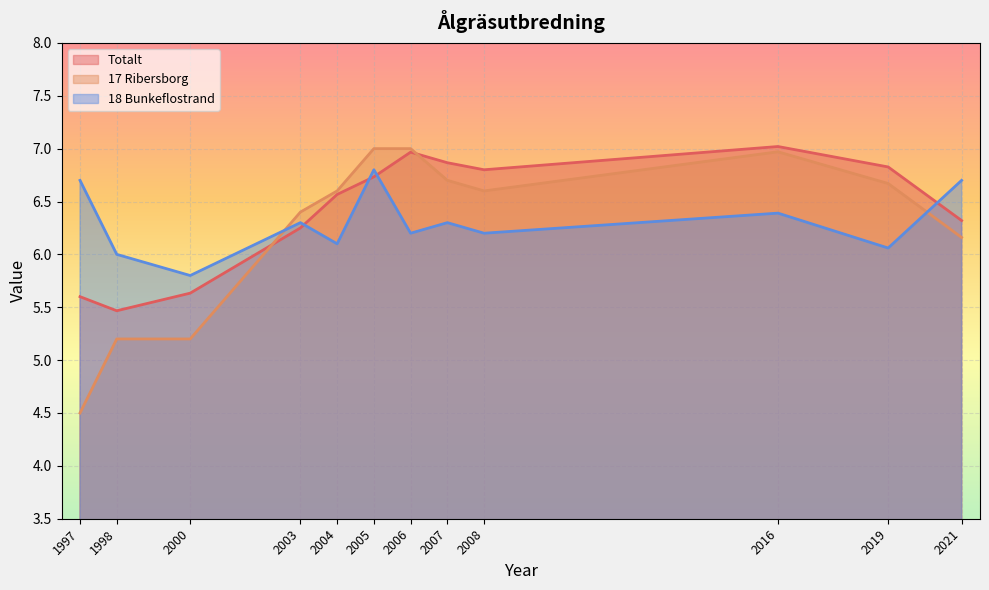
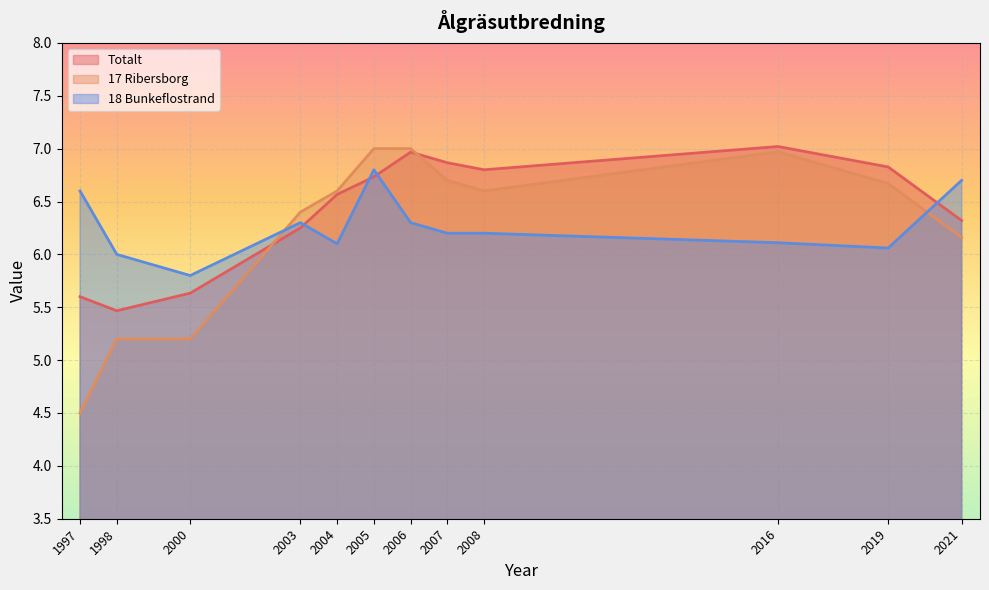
18 Bunkeflostrand, 1997: 6.7 -> 6.6
18 Bunkeflostrand, 2006: 6.2 -> 6.3
18 Bunkeflostrand, 2007: 6.3 -> 6.2
18 Bunkeflostrand, 2016: 6.39 -> 6.11
